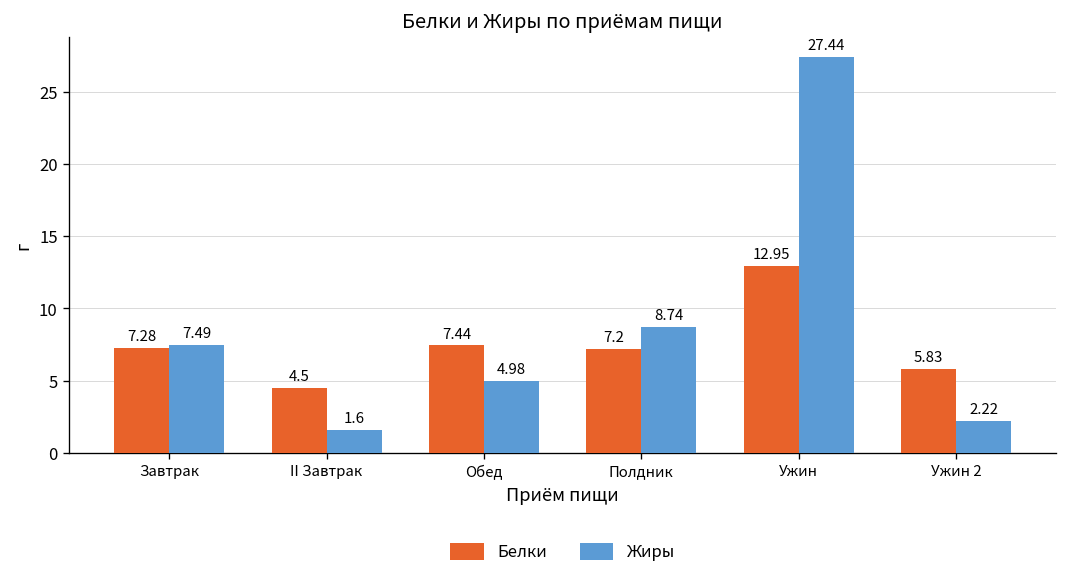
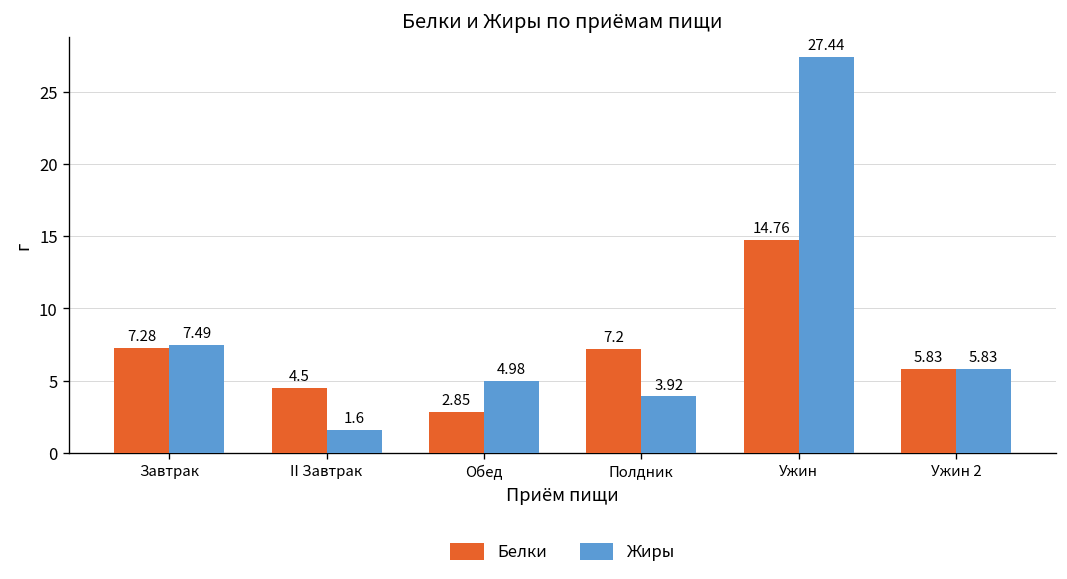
Белки, Обед: 7.44 -> 2.85
Жиры, Полдник: 8.74 -> 3.92
Белки, Ужин: 12.95 -> 14.76
Жиры, Ужин 2: 2.22 -> 5.83
